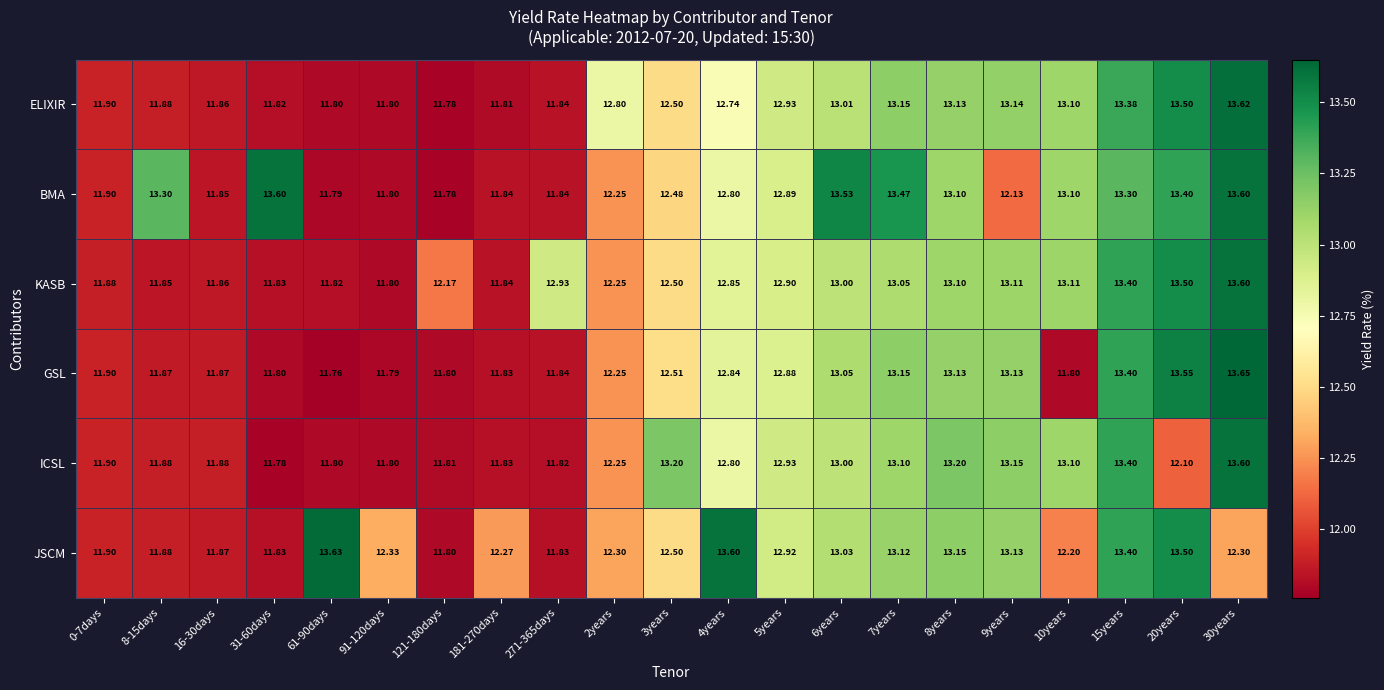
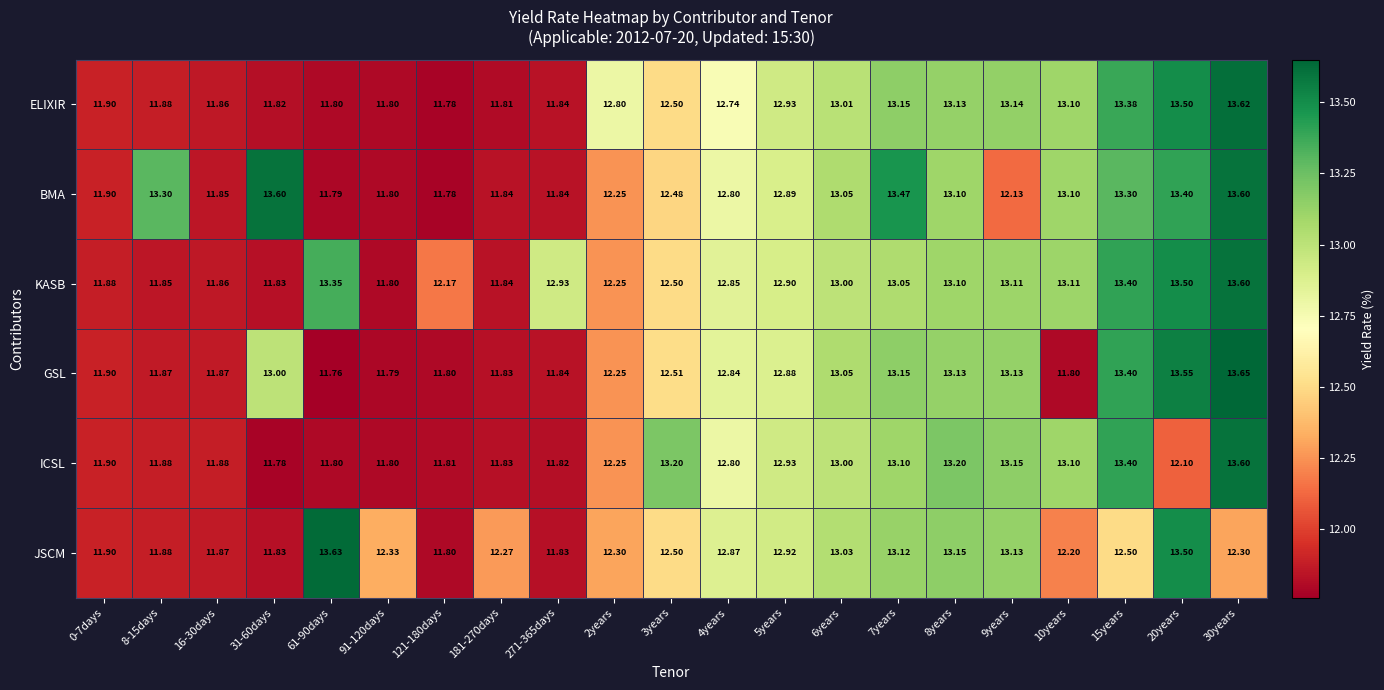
BMA, 6years: 13.53 -> 13.05
KASB, 61-90days: 11.82 -> 13.35
GSL, 31-60days: 11.80 -> 13.00
JSCM, 4years: 13.60 -> 12.87
JSCM, 15years: 13.40 -> 12.50
